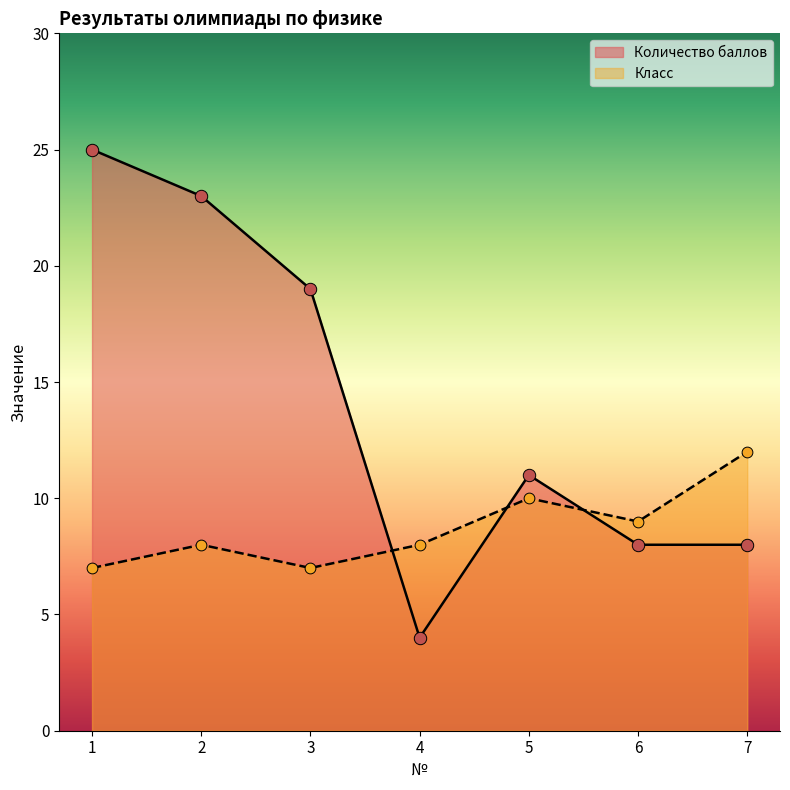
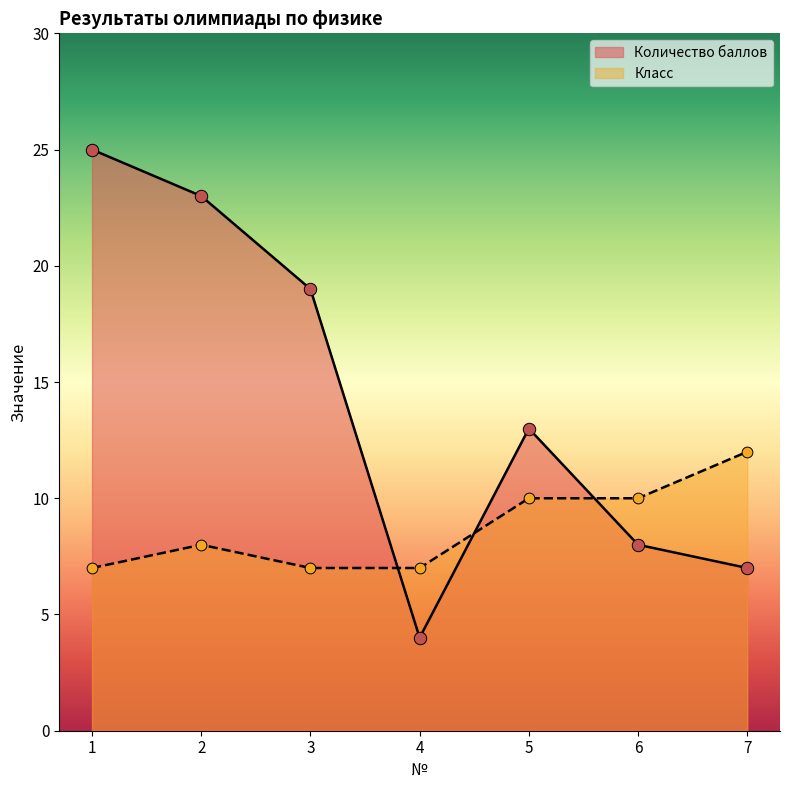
Класс, 4: 8 -> 7
Количество баллов, 5: 11 -> 13
Класс, 6: 9 -> 10
Количество баллов, 7: 8 -> 7
